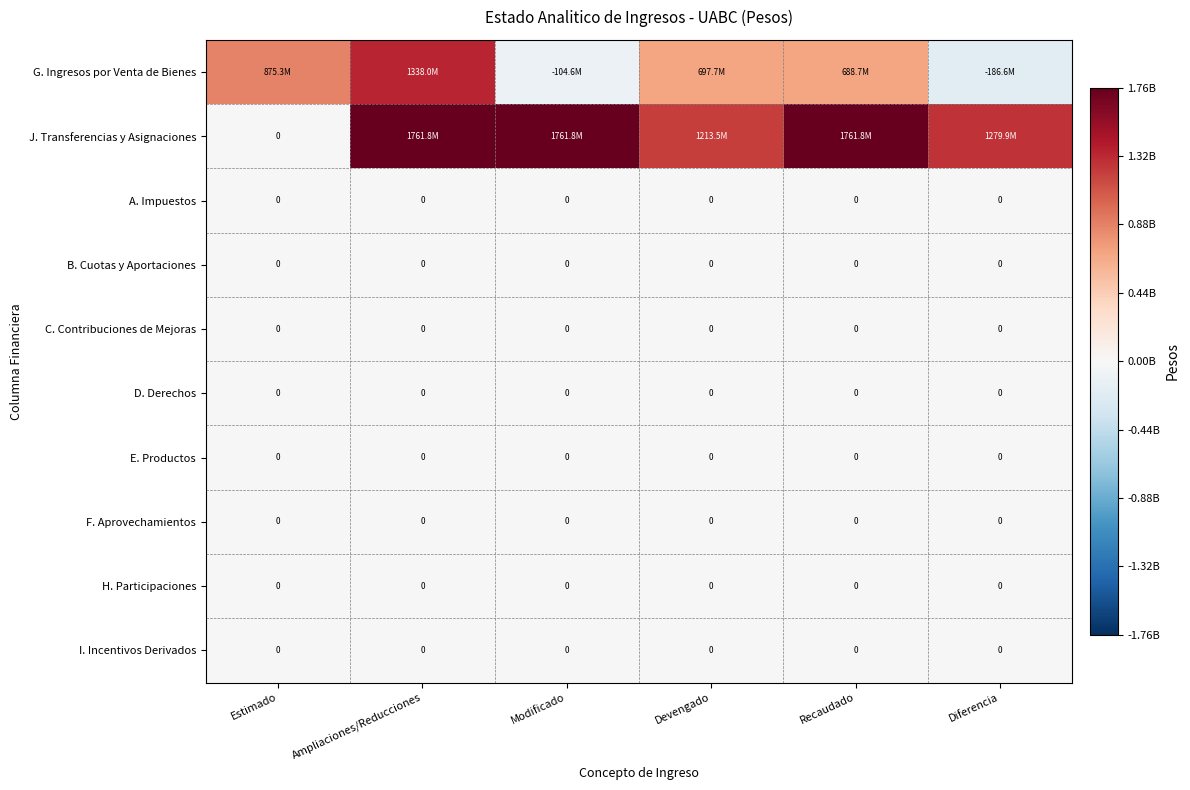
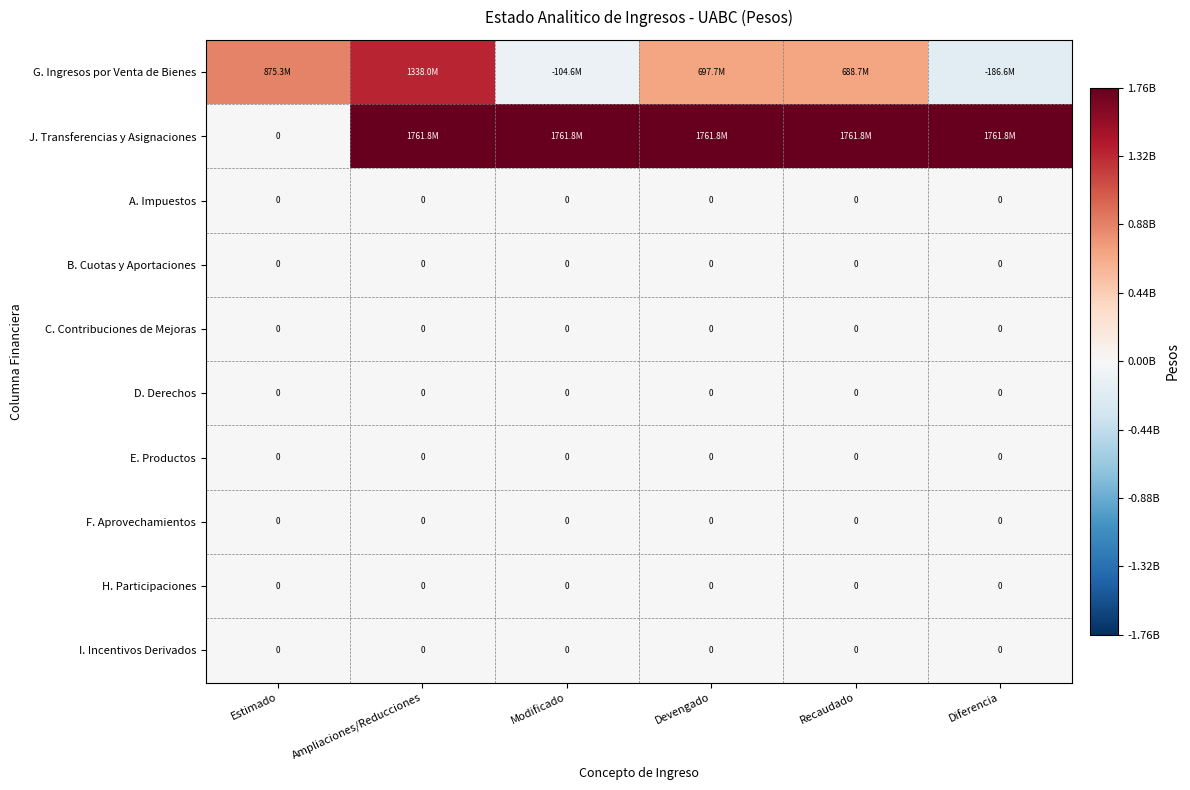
J. Transferencias y Asignaciones, Devengado: 1213.5M -> 1761.8M
J. Transferencias y Asignaciones, Diferencia: 1279.9M -> 1761.8M
